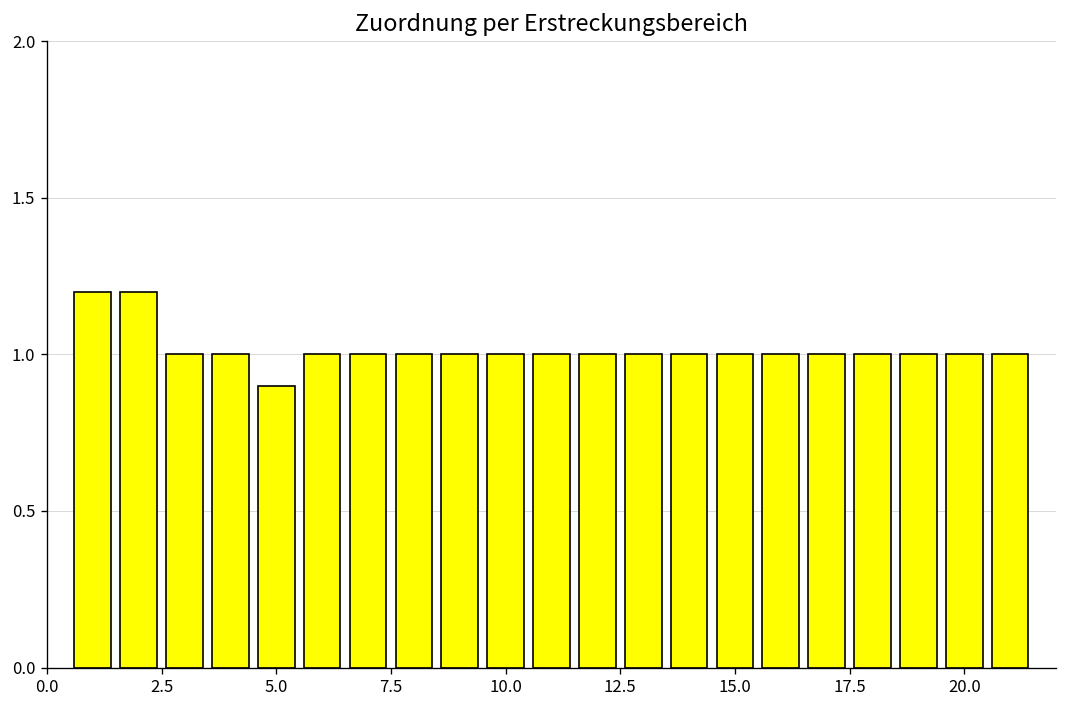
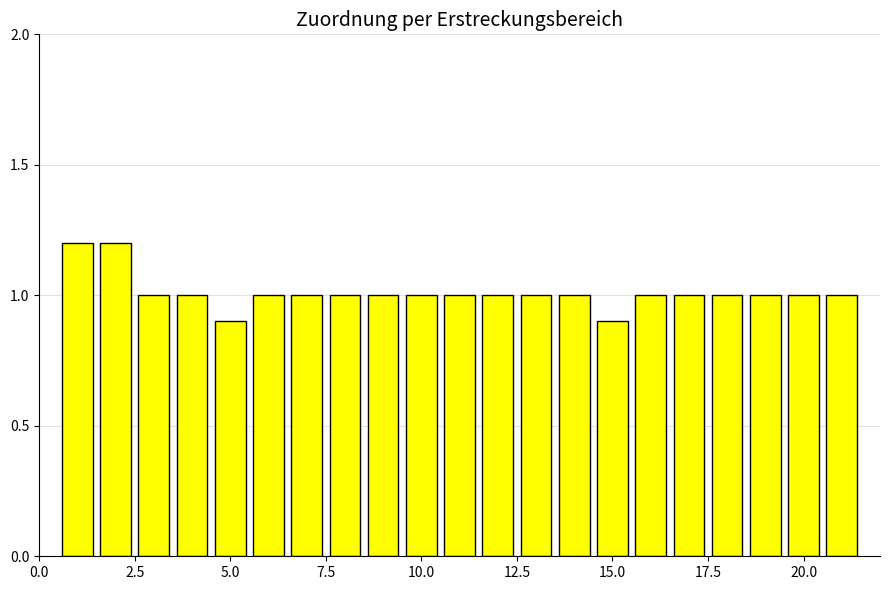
15.0: 1.0 -> 0.9
